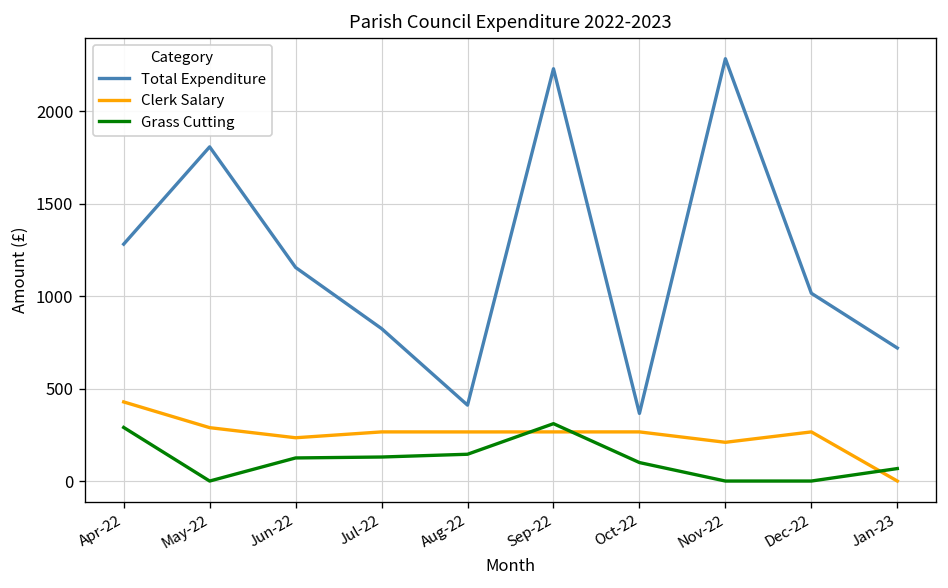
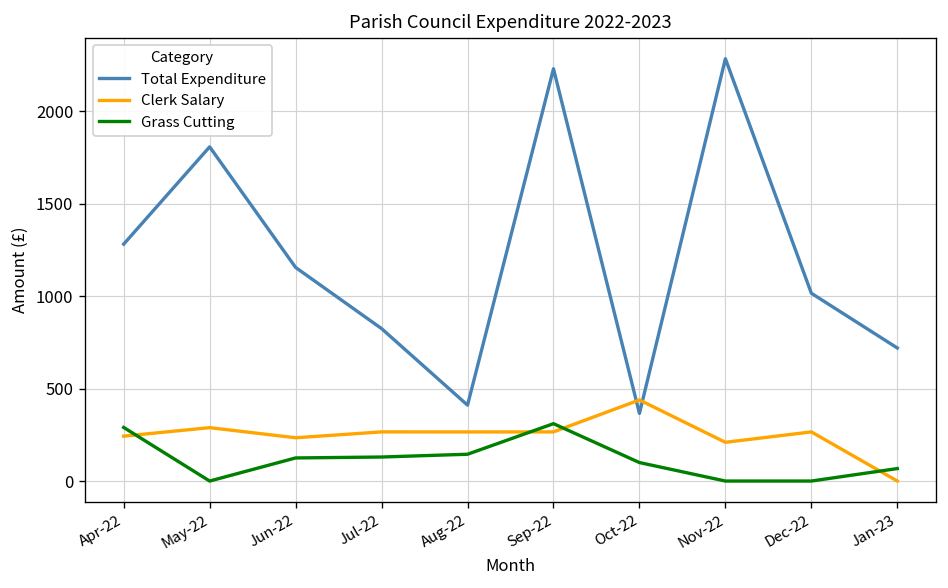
Clerk Salary, Apr-22: 430 -> 240
Clerk Salary, Oct-22: 270 -> 440
